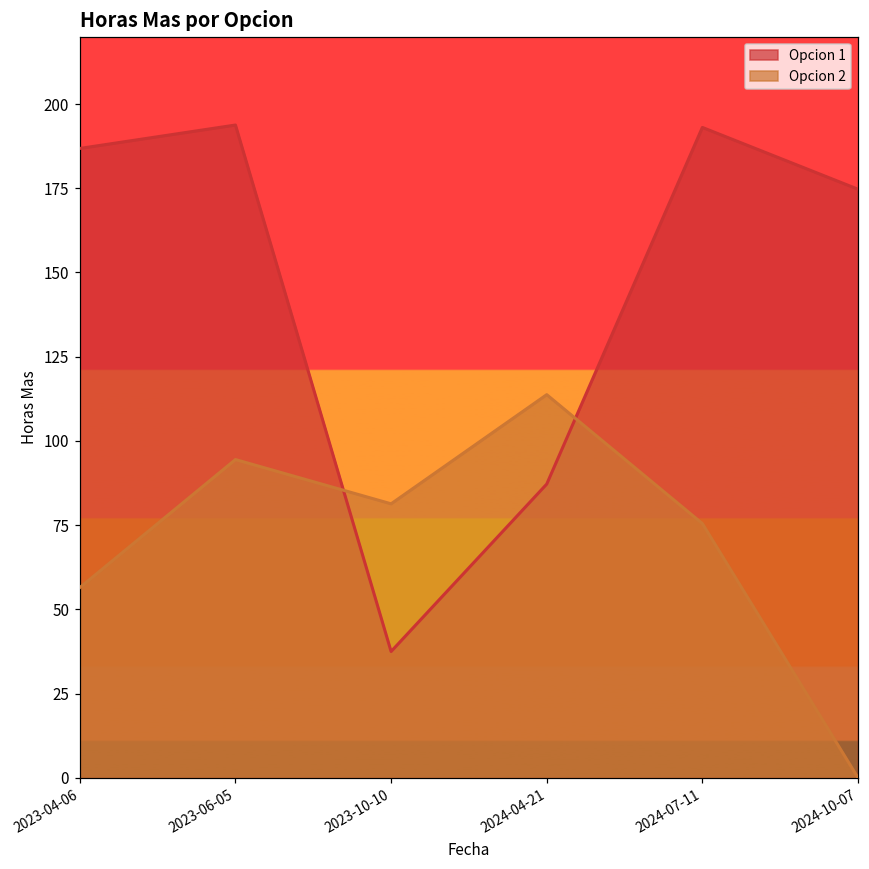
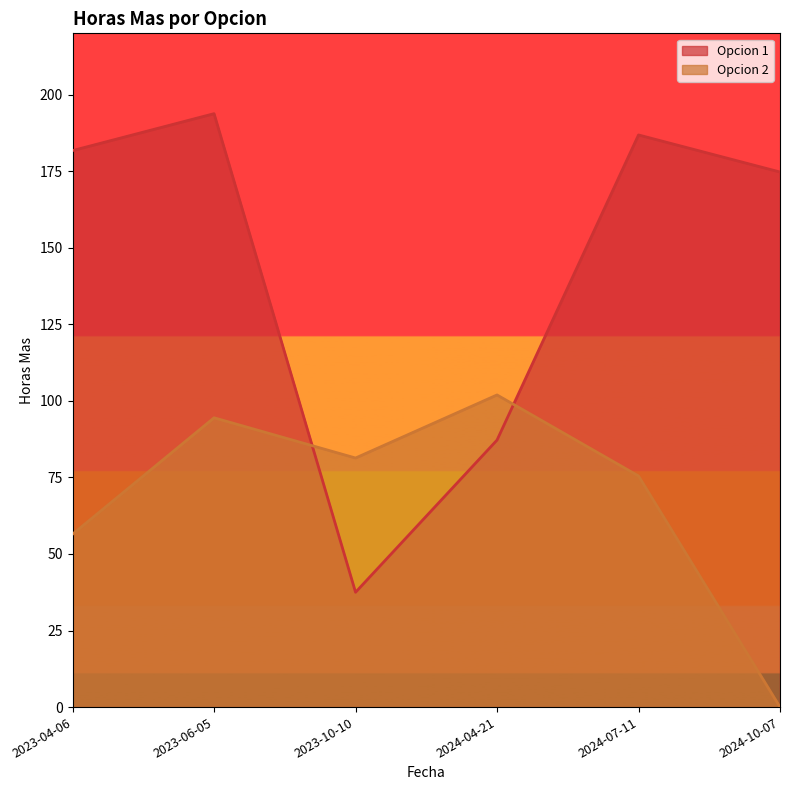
Opcion 1, 2023-04-06: 187 -> 182
Opcion 2, 2024-04-21: 114 -> 102
Opcion 1, 2024-07-11: 193 -> 187
